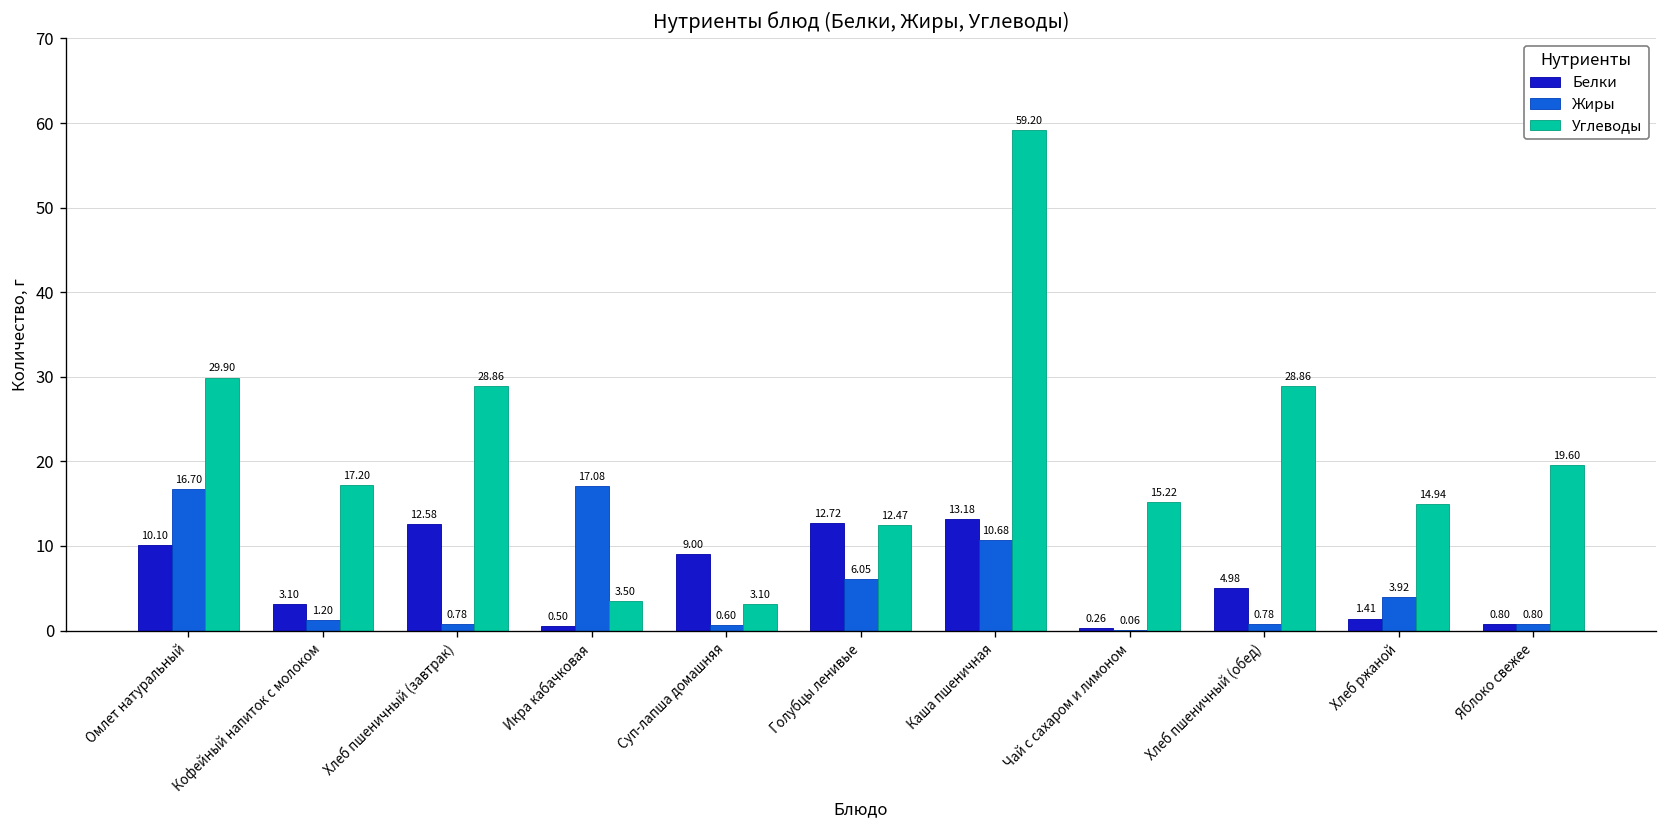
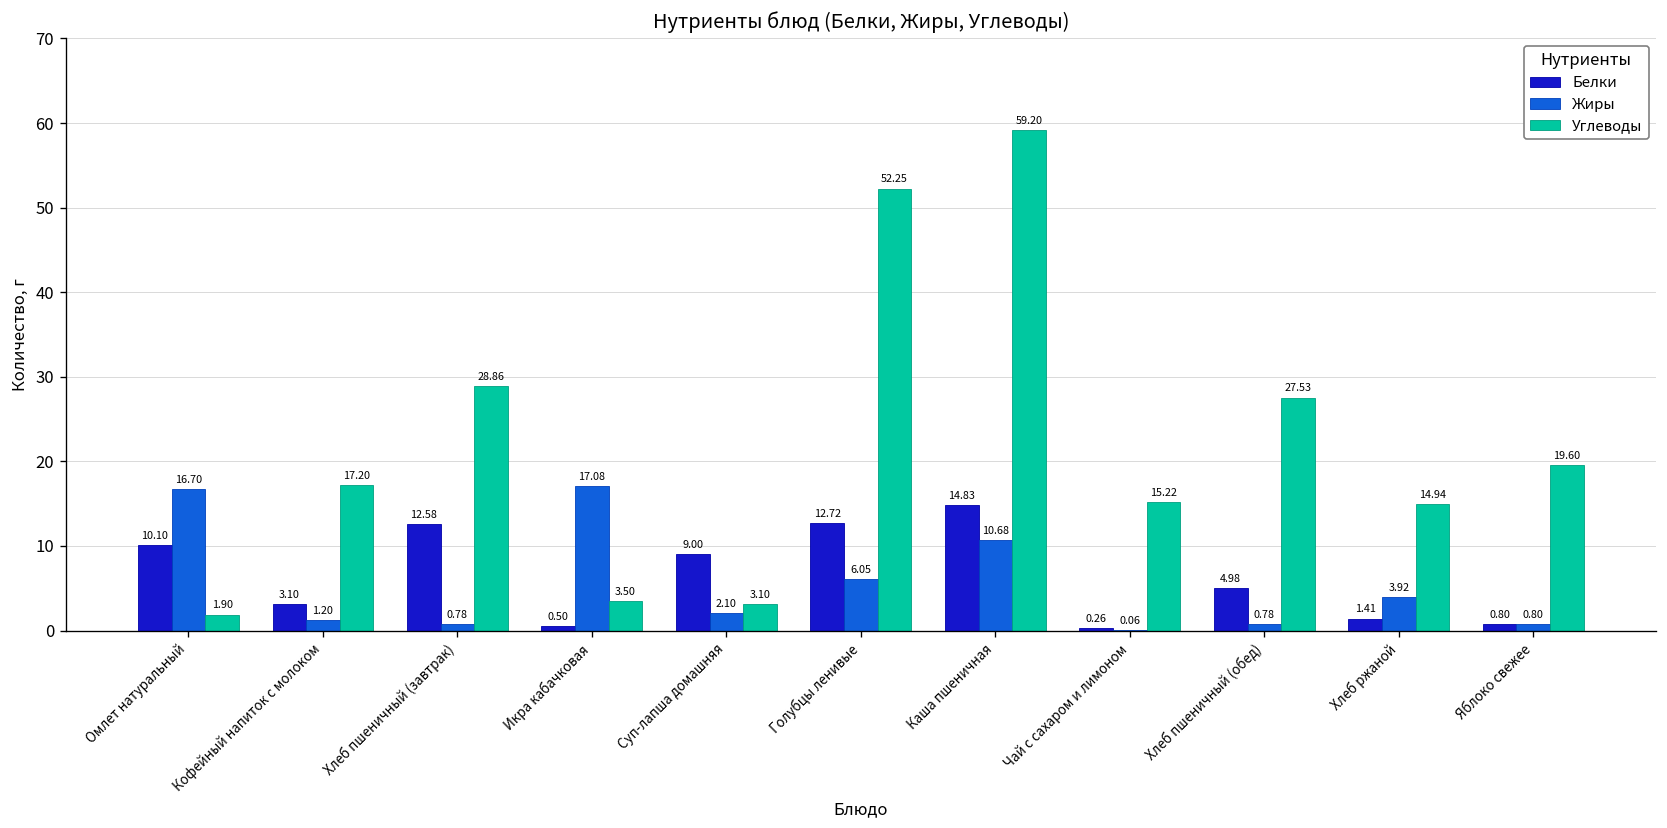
Углеводы, Омлет натуральный: 29.90 -> 1.90
Жиры, Суп-лапша домашняя: 0.60 -> 2.10
Углеводы, Голубцы ленивые: 12.47 -> 52.25
Белки, Каша пшеничная: 13.18 -> 14.83
Углеводы, Хлеб пшеничный (обед): 28.86 -> 27.53
